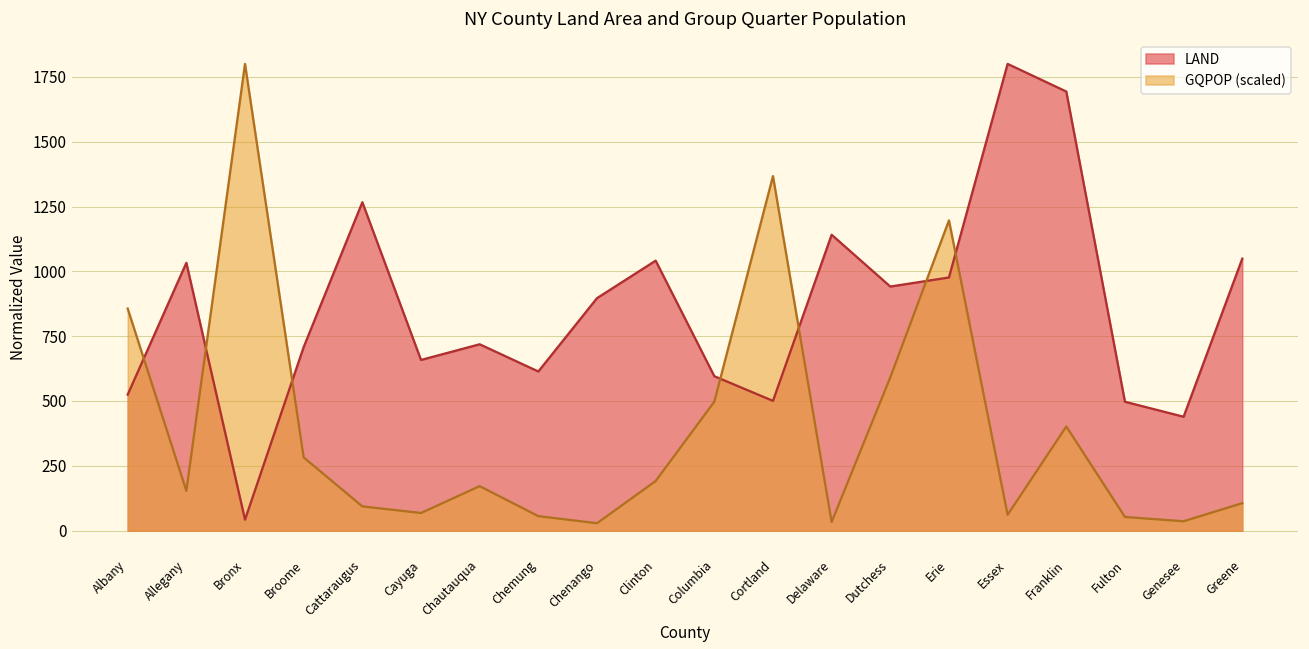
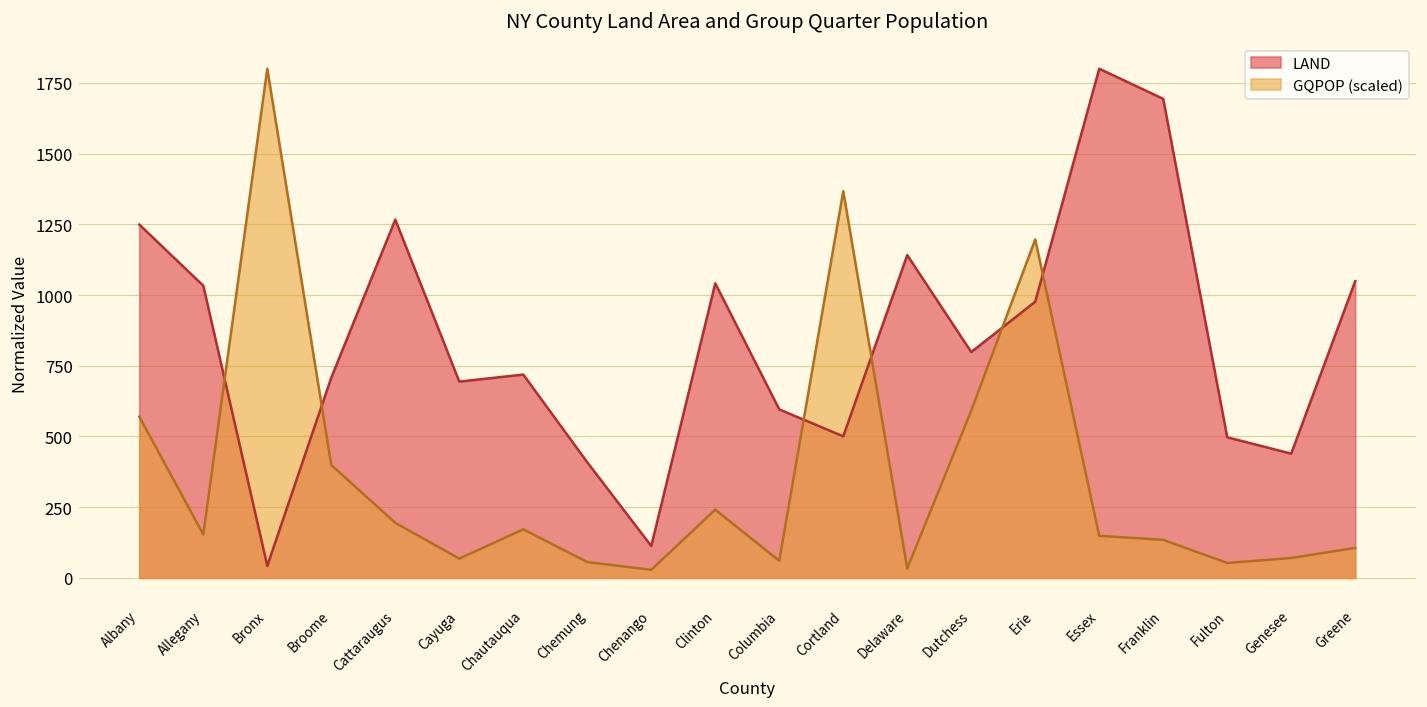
LAND, Albany: 520 -> 1250
GQPOP (scaled), Albany: 860 -> 570
GQPOP (scaled), Broome: 280 -> 400
GQPOP (scaled), Cattaraugus: 90 -> 190
LAND, Cayuga: 660 -> 690
LAND, Chemung: 610 -> 410
LAND, Chenango: 900 -> 110
GQPOP (scaled), Clinton: 190 -> 240
GQPOP (scaled), Columbia: 500 -> 60
LAND, Dutchess: 940 -> 800
GQPOP (scaled), Essex: 60 -> 150
GQPOP (scaled), Franklin: 400 -> 130
GQPOP (scaled), Genesee: 40 -> 70
